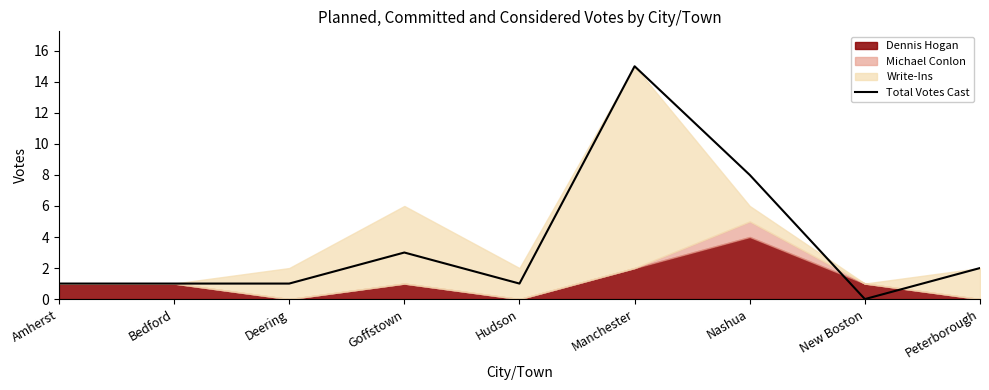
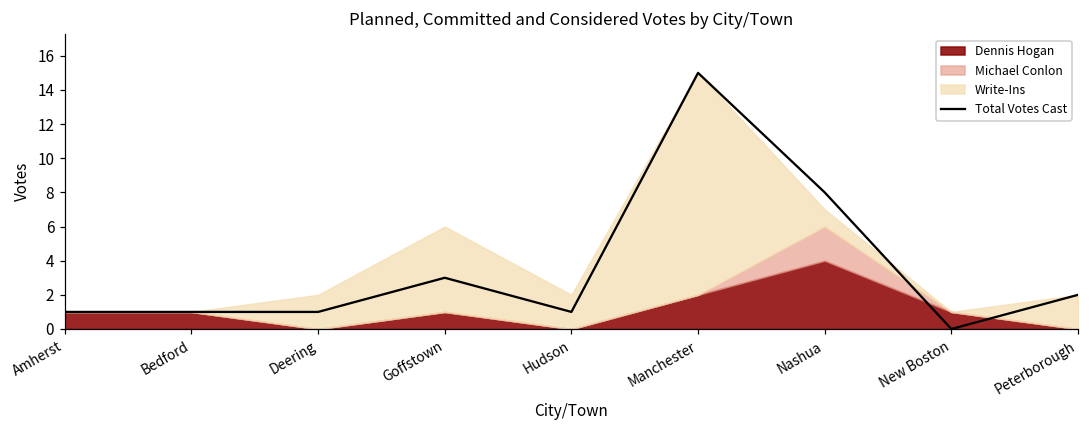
Michael Conlon, Nashua: 1 -> 2
